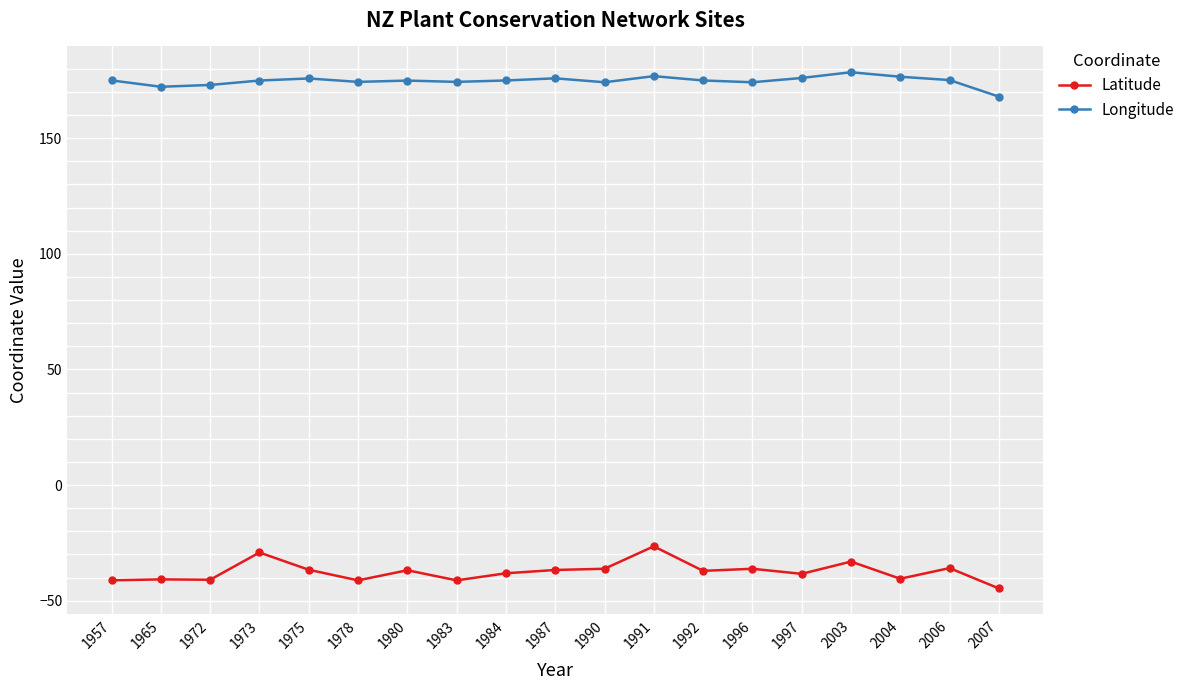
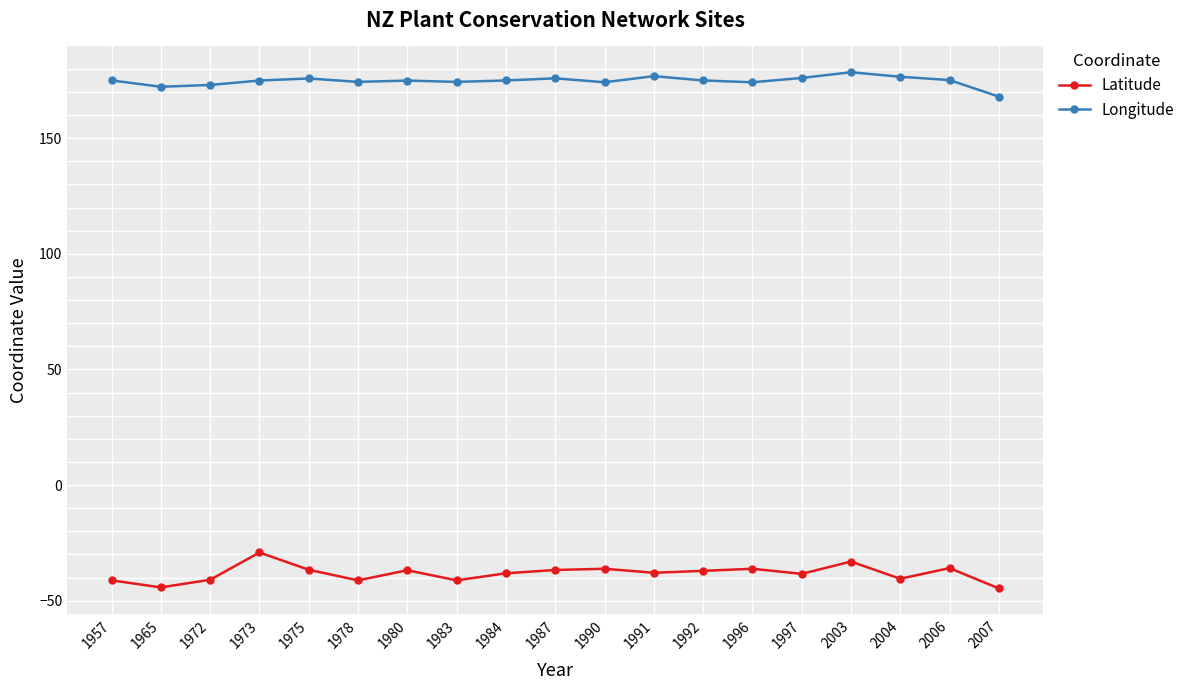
Latitude, 1965: -41 -> -44
Latitude, 1991: -26 -> -38
